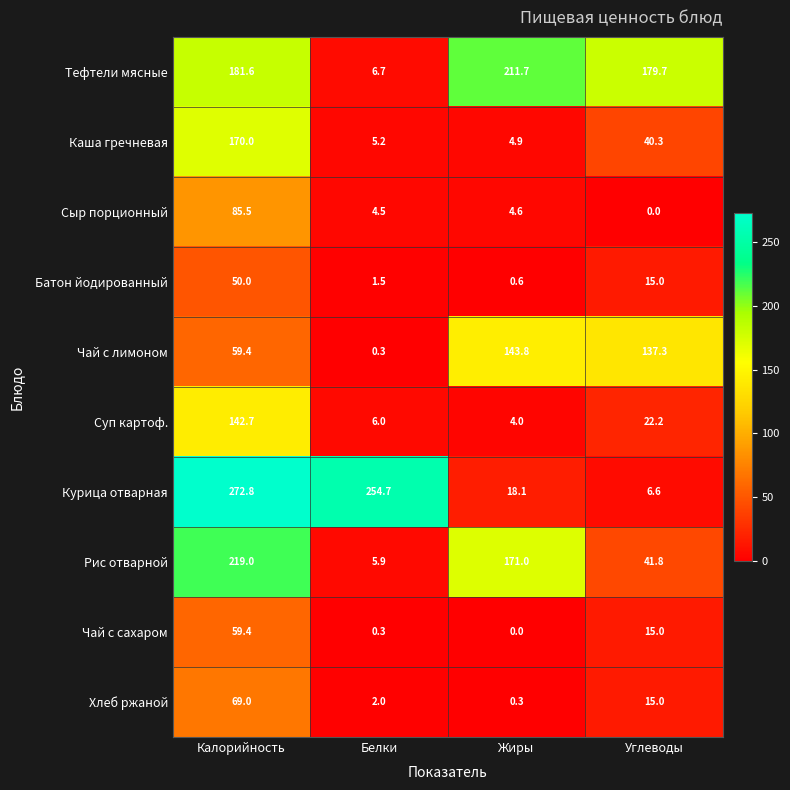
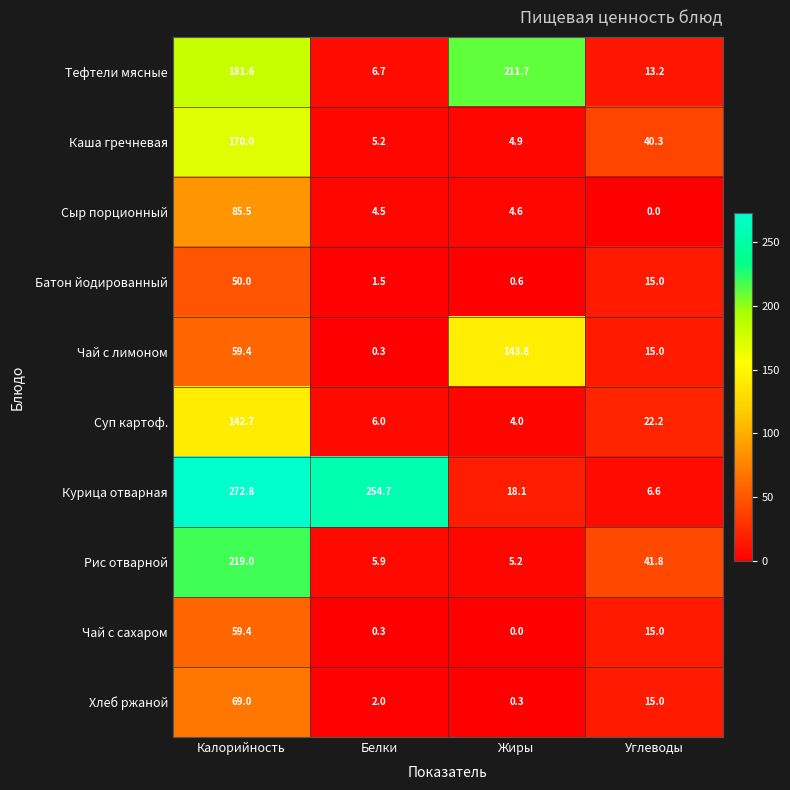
Тефтели мясные, Углеводы: 179.7 -> 13.2
Чай с лимоном, Углеводы: 137.3 -> 15.0
Рис отварной, Жиры: 171.0 -> 5.2
